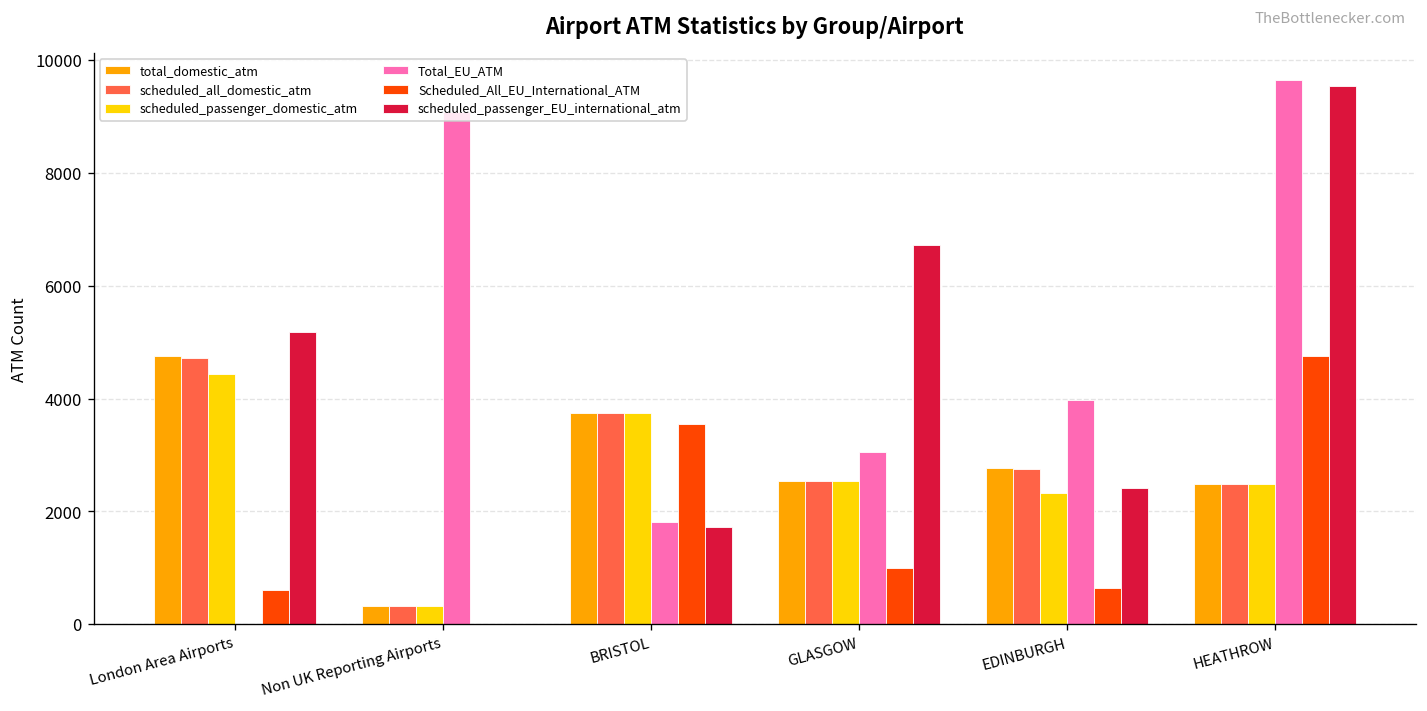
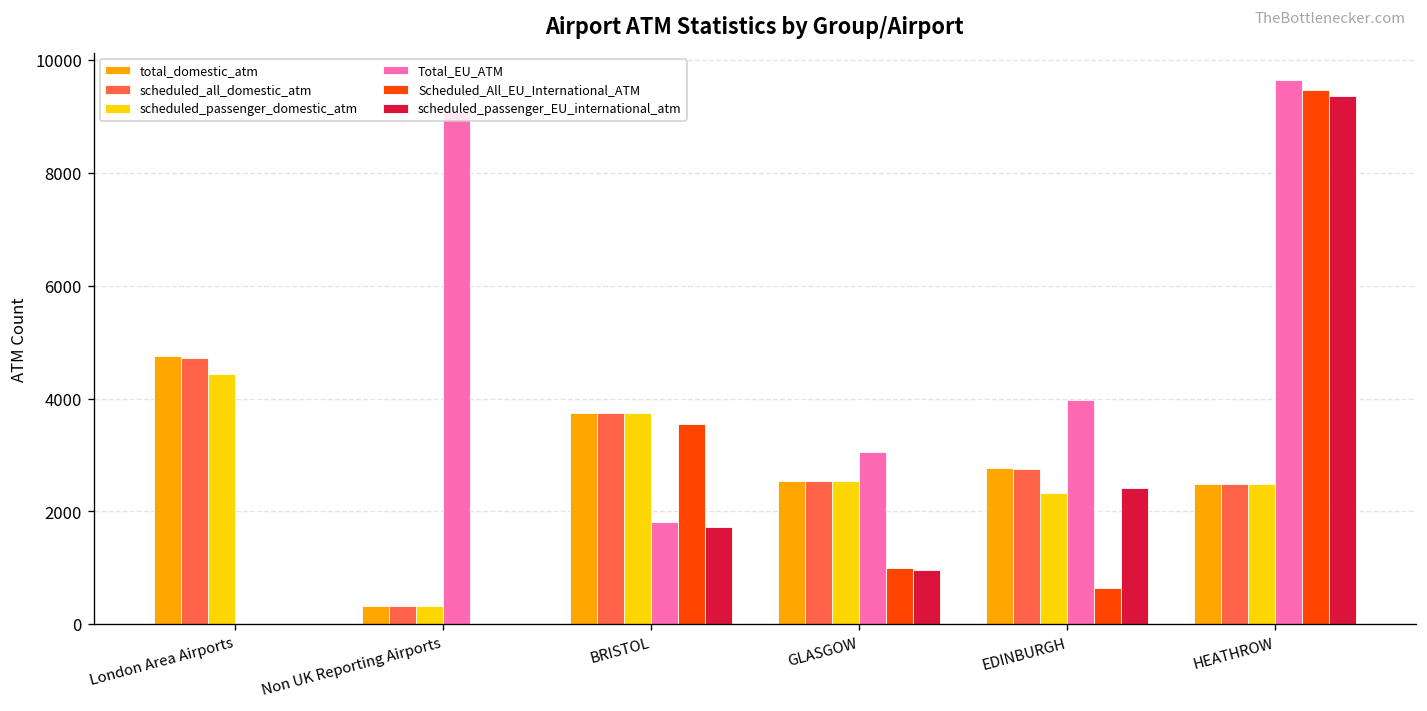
Scheduled_All_EU_International_ATM, London Area Airports: 600 -> 0
scheduled_passenger_EU_international_atm, London Area Airports: 5200 -> 0
scheduled_passenger_EU_international_atm, GLASGOW: 6700 -> 1000
Scheduled_All_EU_International_ATM, HEATHROW: 4800 -> 9500
scheduled_passenger_EU_international_atm, HEATHROW: 9500 -> 9400
